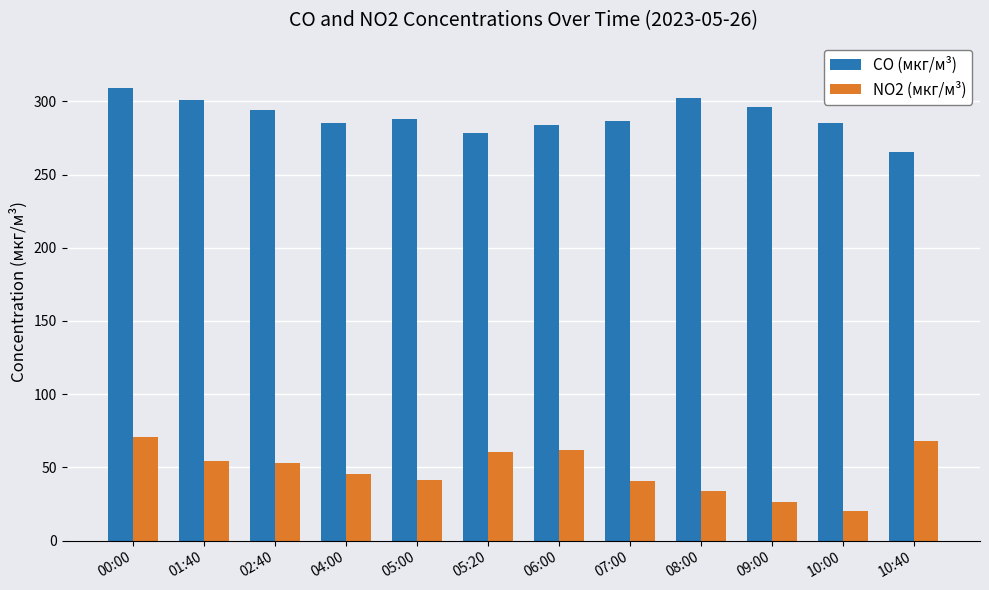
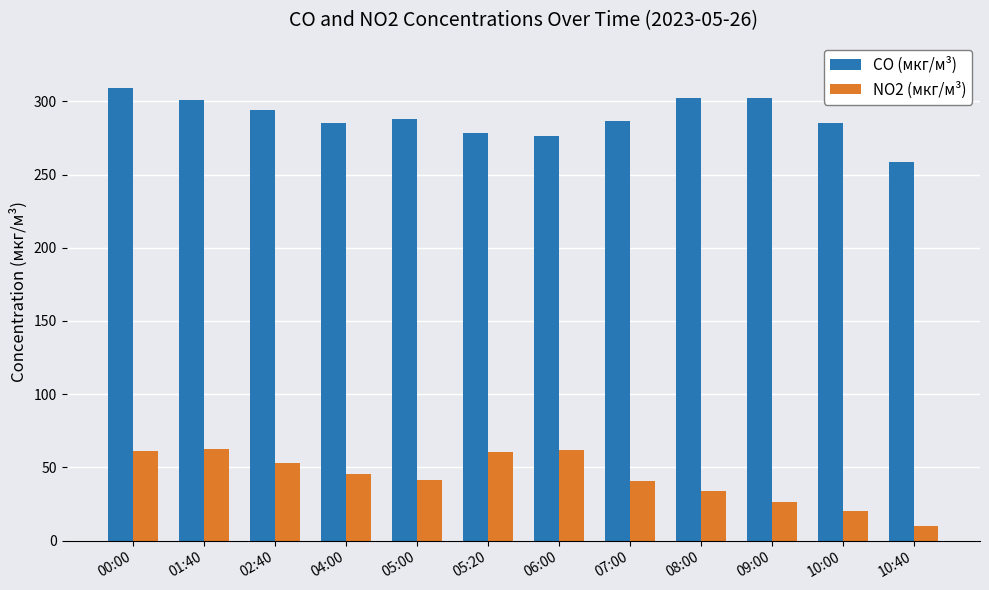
NO2 (мкг/м³), 00:00: 71 -> 62
NO2 (мкг/м³), 01:40: 54 -> 62
CO (мкг/м³), 06:00: 284 -> 277
CO (мкг/м³), 09:00: 296 -> 302
CO (мкг/м³), 10:40: 266 -> 259
NO2 (мкг/м³), 10:40: 68 -> 10
